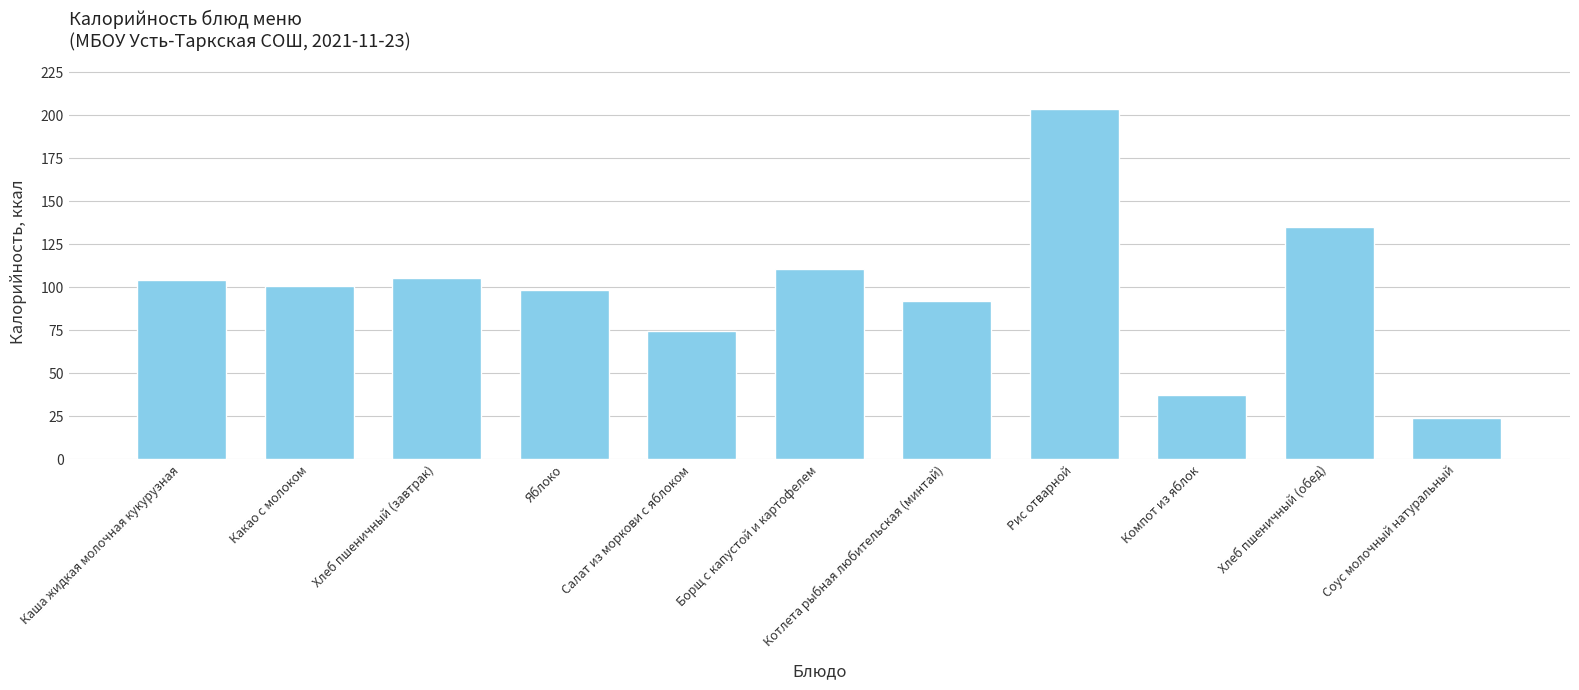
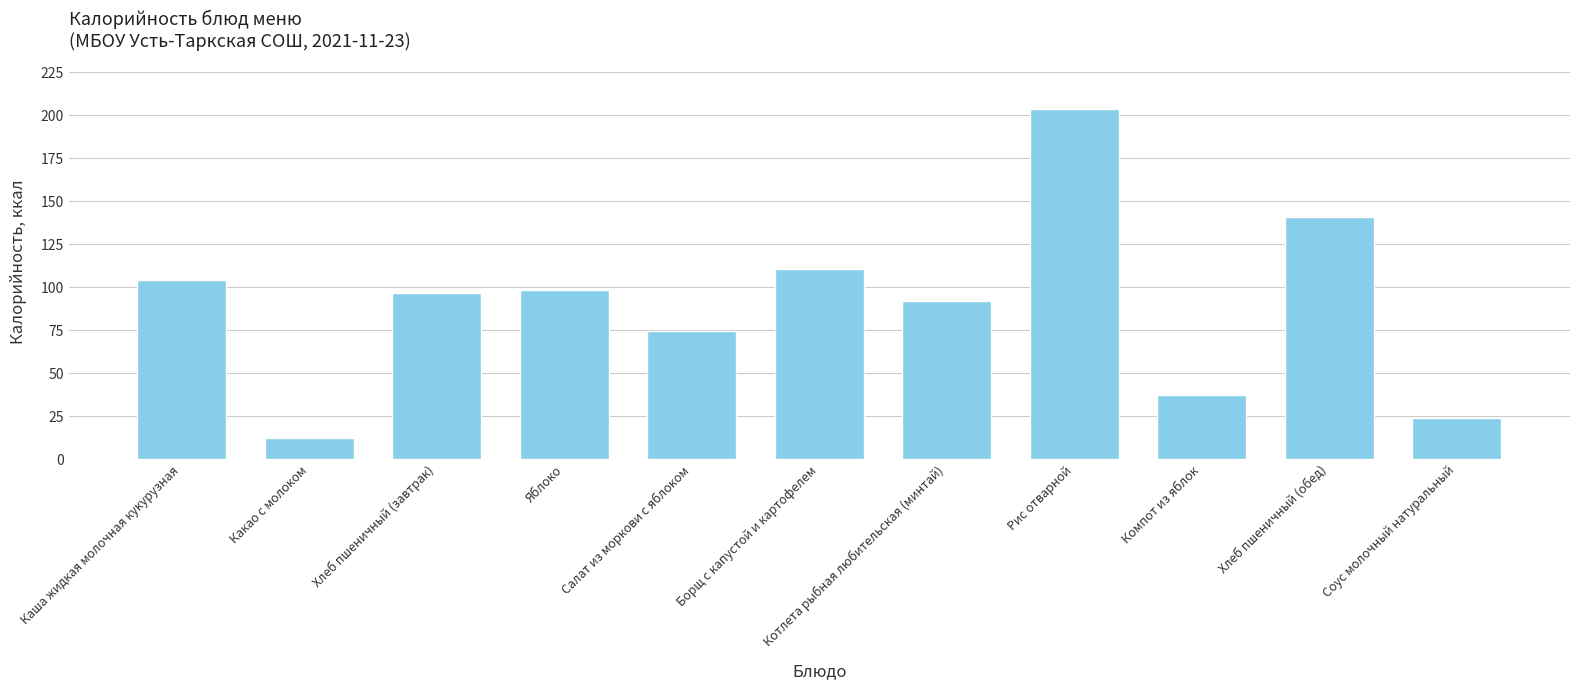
Какао с молоком: 100 -> 12
Хлеб пшеничный (завтрак): 106 -> 97
Хлеб пшеничный (обед): 135 -> 141
